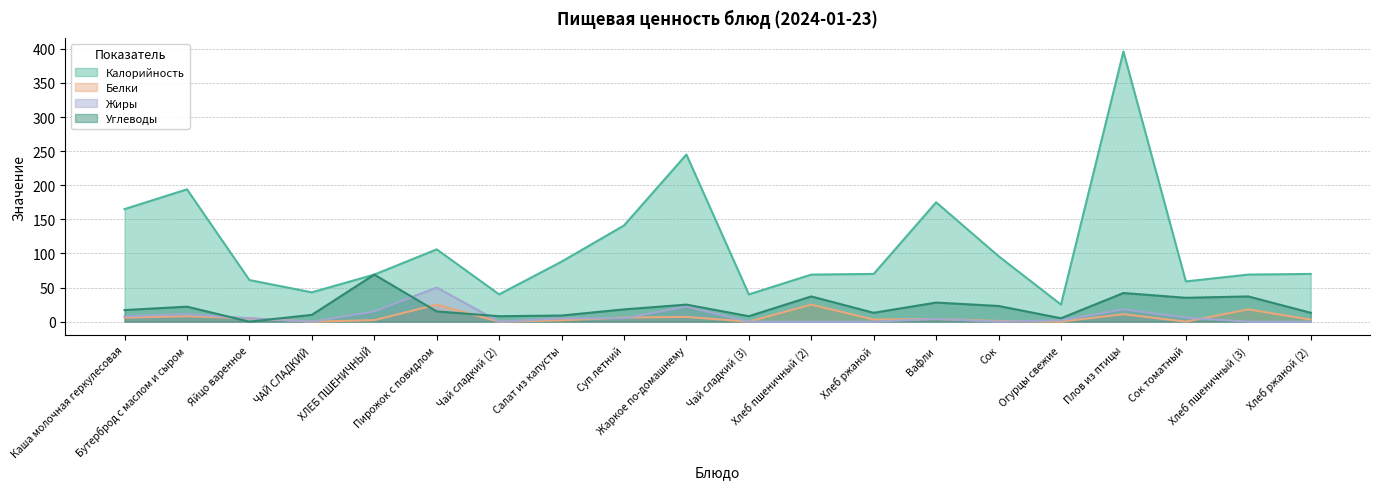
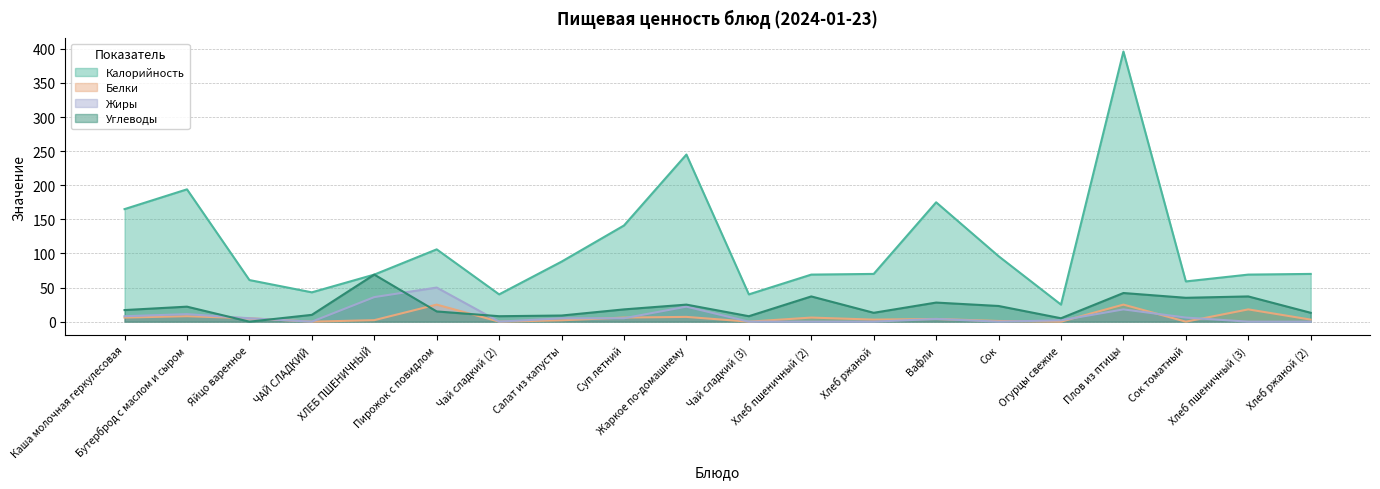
Жиры, ХЛЕБ ПШЕНИЧНЫЙ: 20 -> 40
Белки, Хлеб пшеничный (2): 30 -> 10
Белки, Плов из птицы: 10 -> 30
